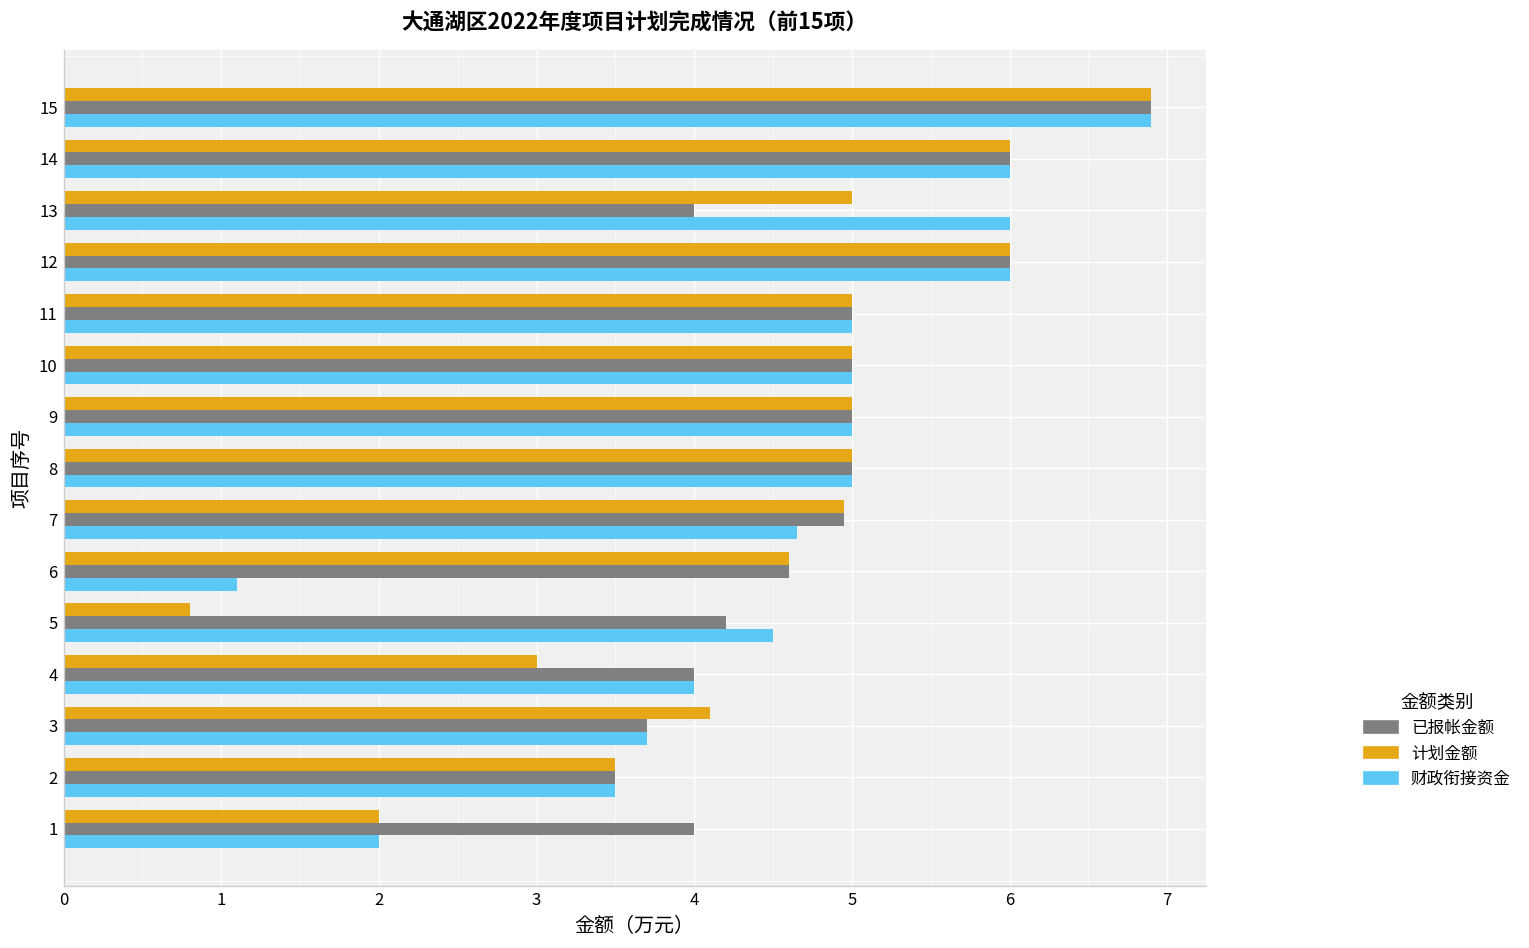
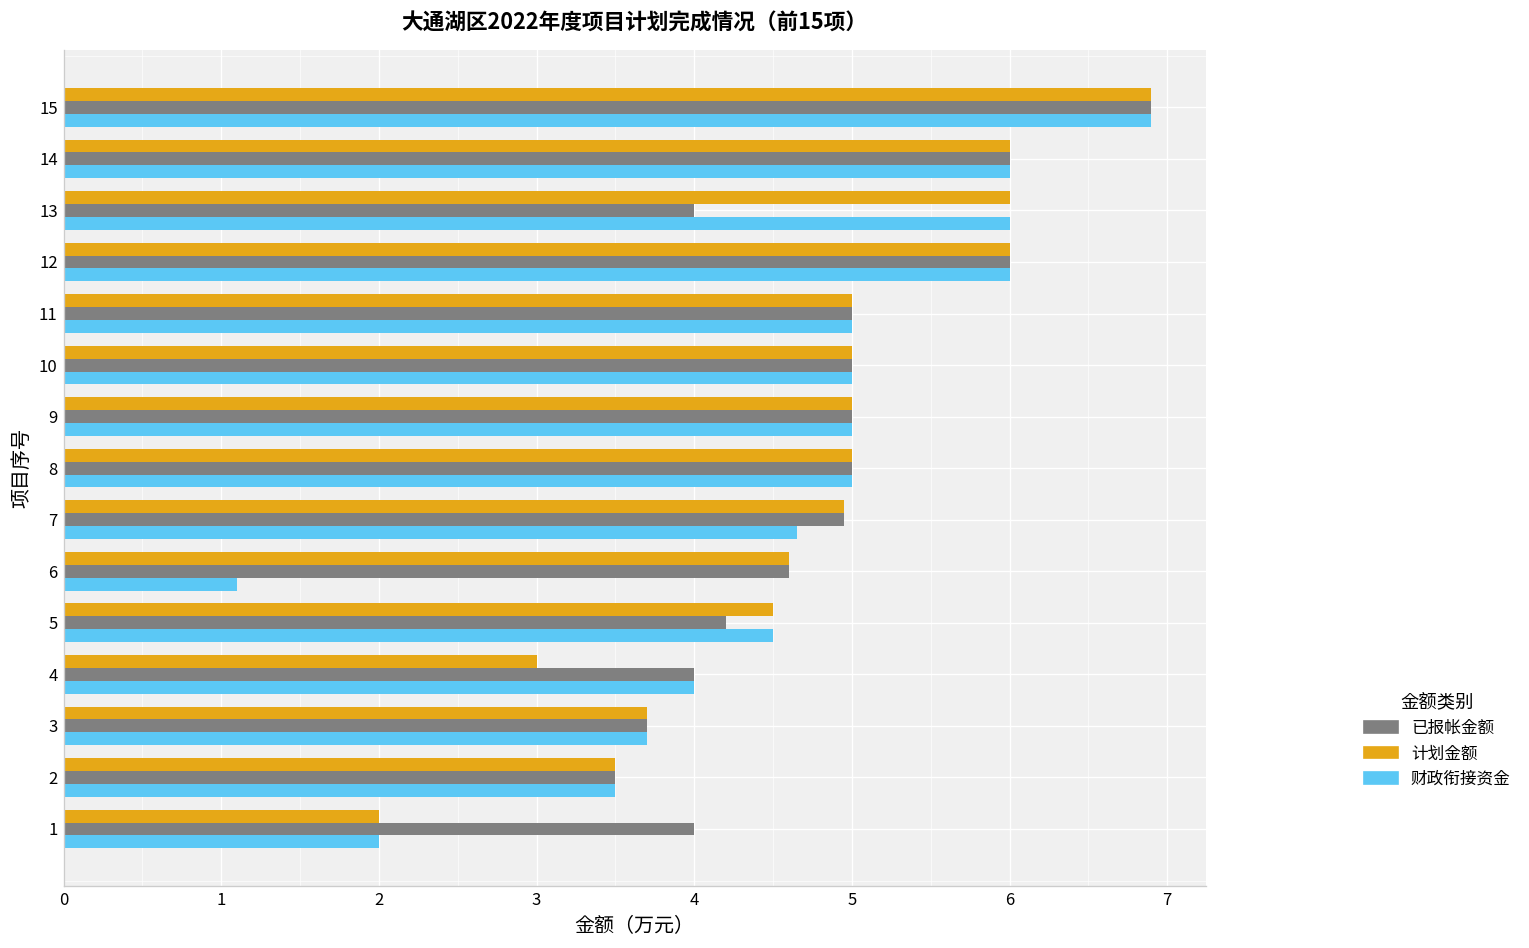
计划金额, 13: 5 -> 6
计划金额, 5: 0.8 -> 4.5
计划金额, 3: 4.1 -> 3.7
